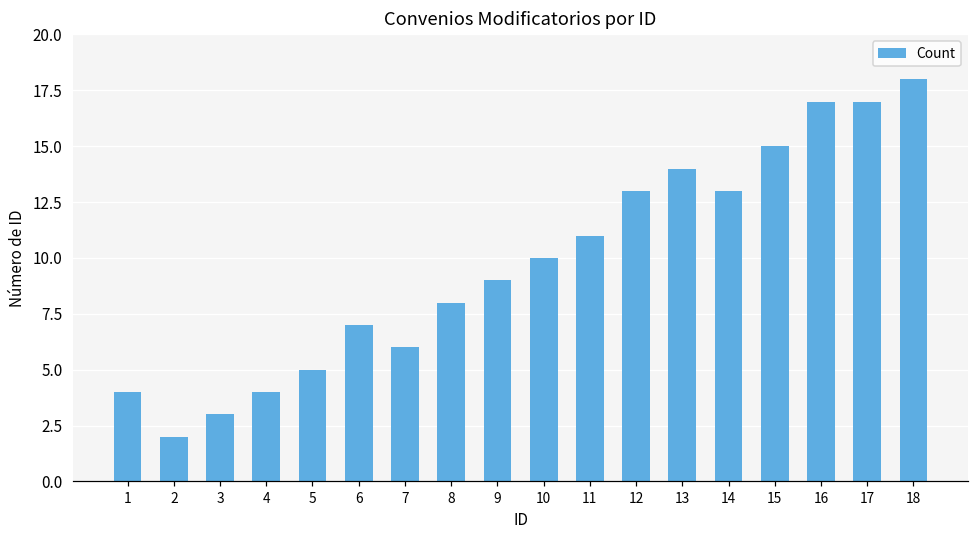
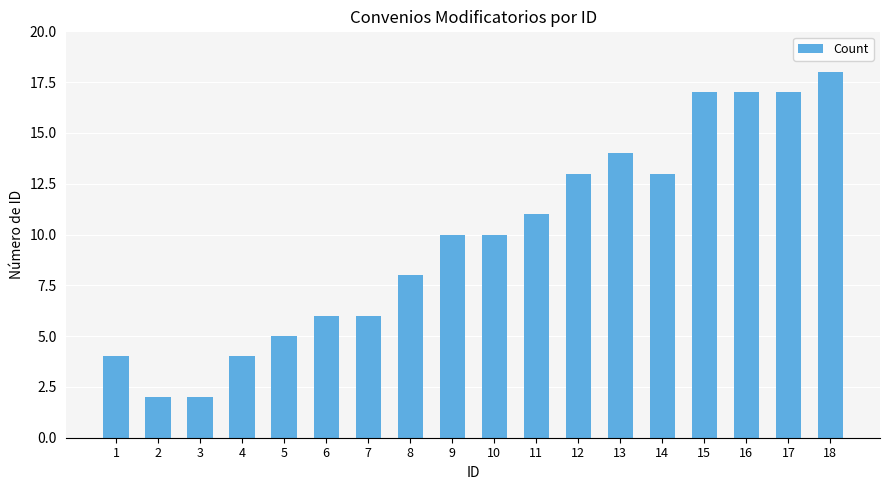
3: 3 -> 2
6: 7 -> 6
9: 9 -> 10
15: 15 -> 17
